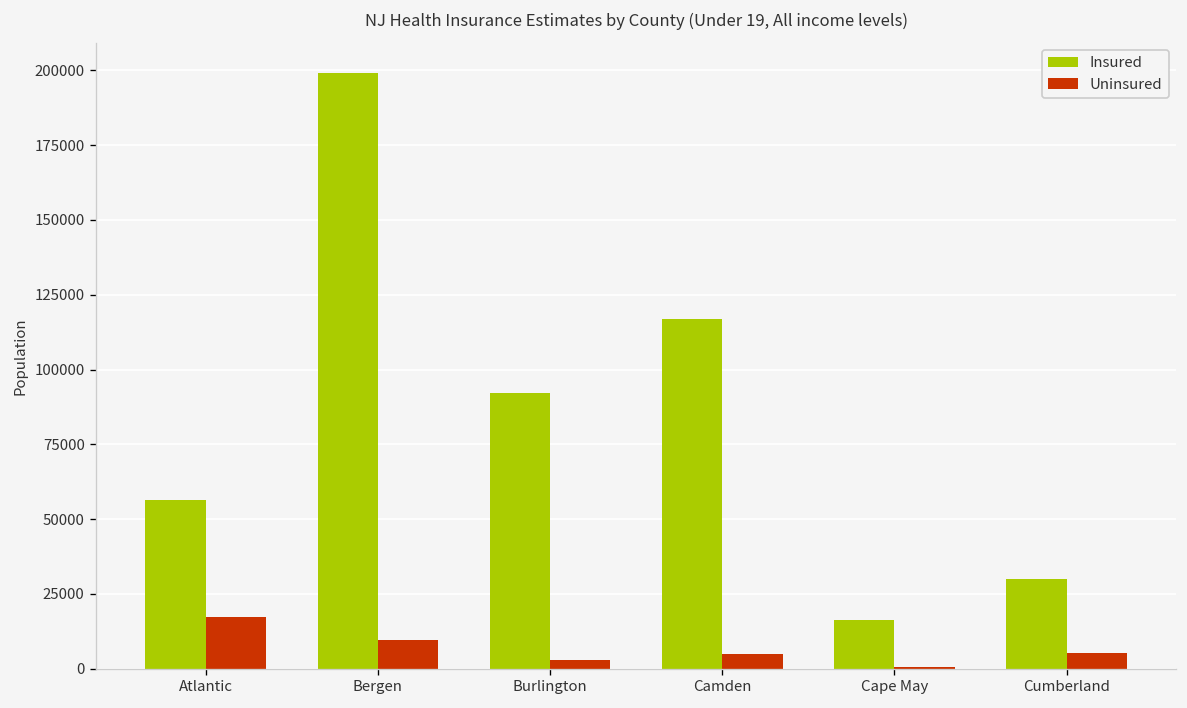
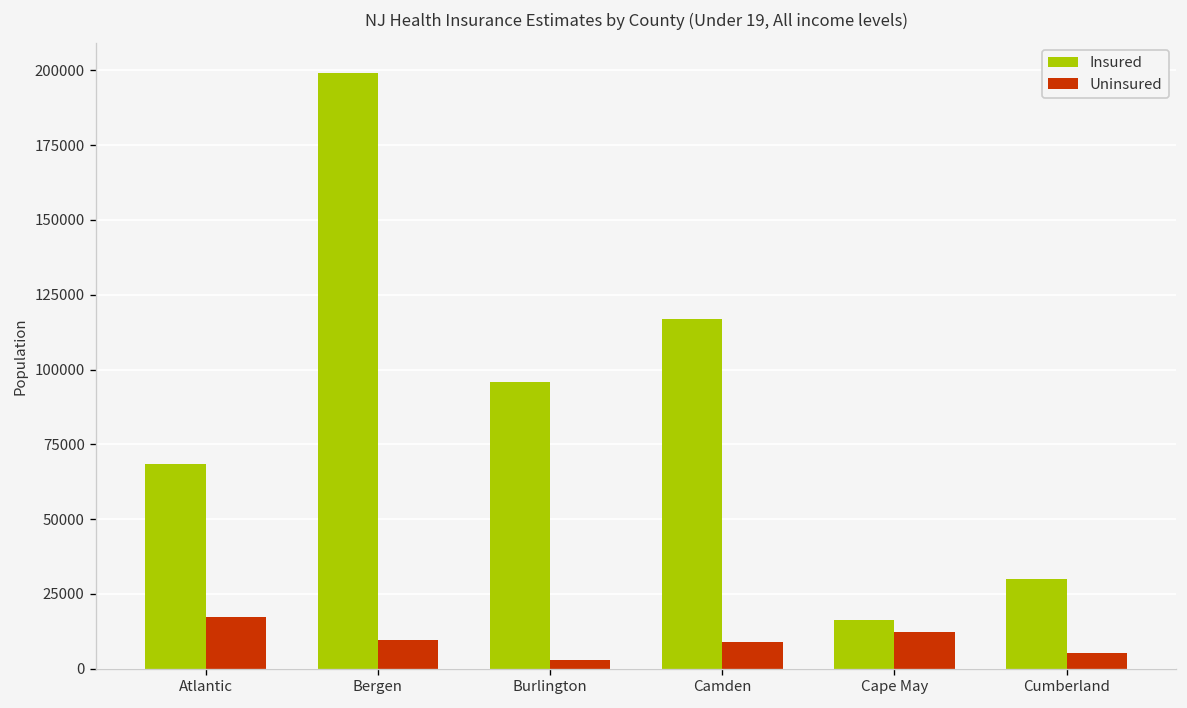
Insured, Atlantic: 57000 -> 68000
Insured, Burlington: 92000 -> 96000
Uninsured, Camden: 5000 -> 9000
Uninsured, Cape May: 1000 -> 12000
